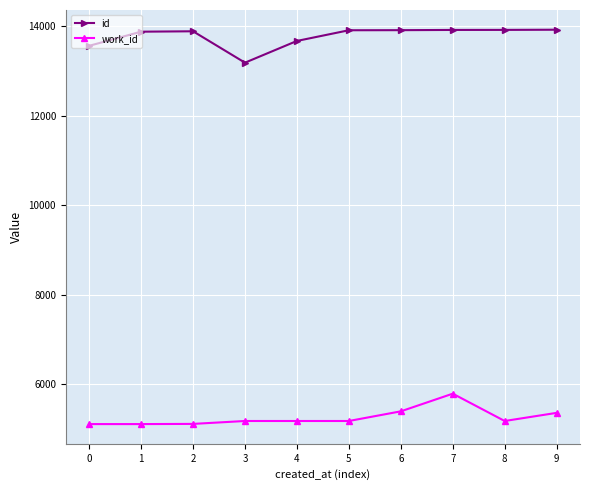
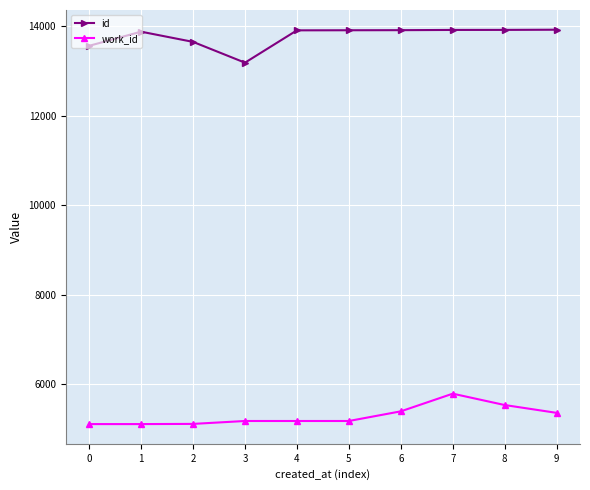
id, 2: 13900 -> 13700
id, 4: 13700 -> 13900
work_id, 8: 5200 -> 5500
